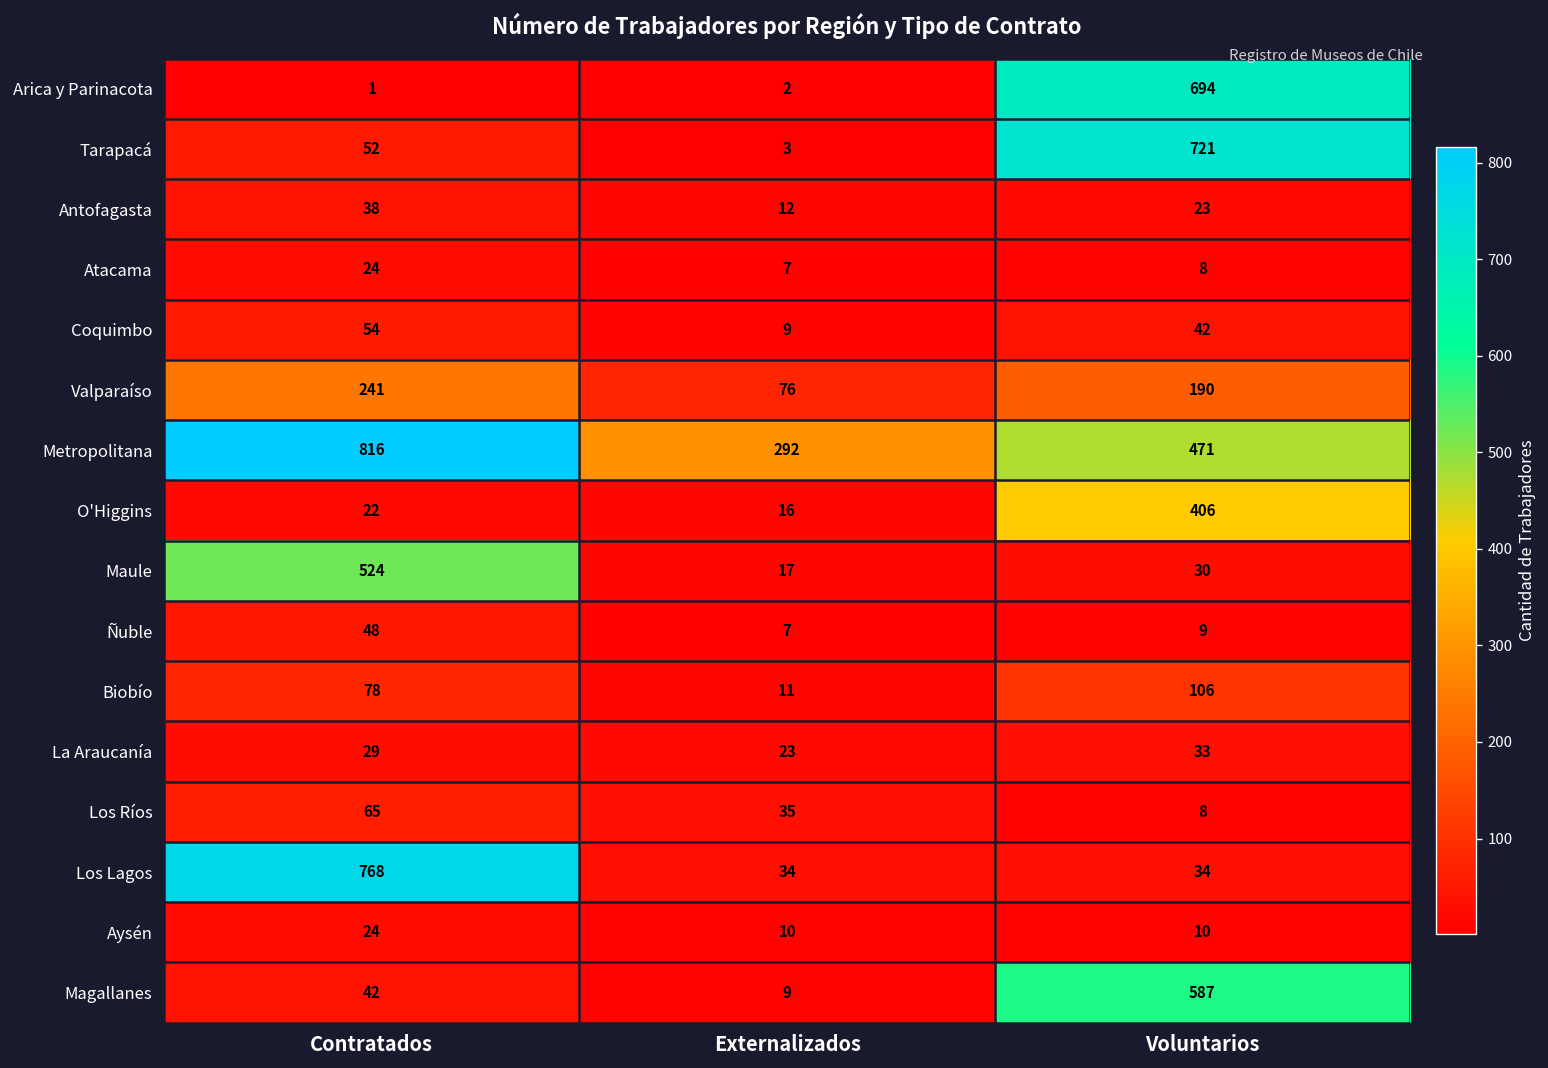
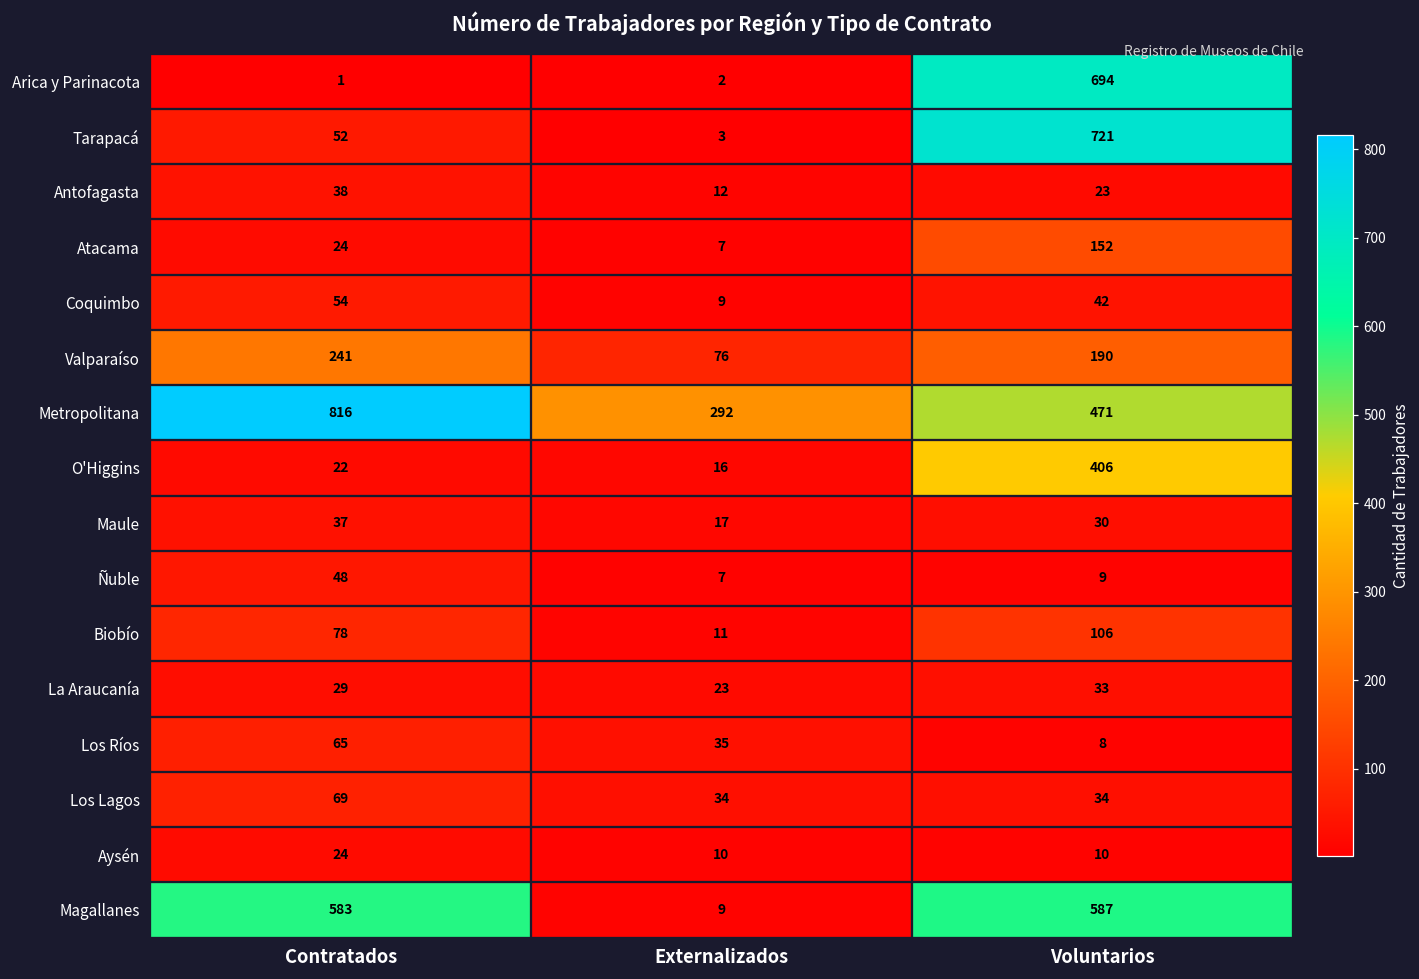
Atacama, Voluntarios: 8 -> 152
Maule, Contratados: 524 -> 37
Los Lagos, Contratados: 768 -> 69
Magallanes, Contratados: 42 -> 583
